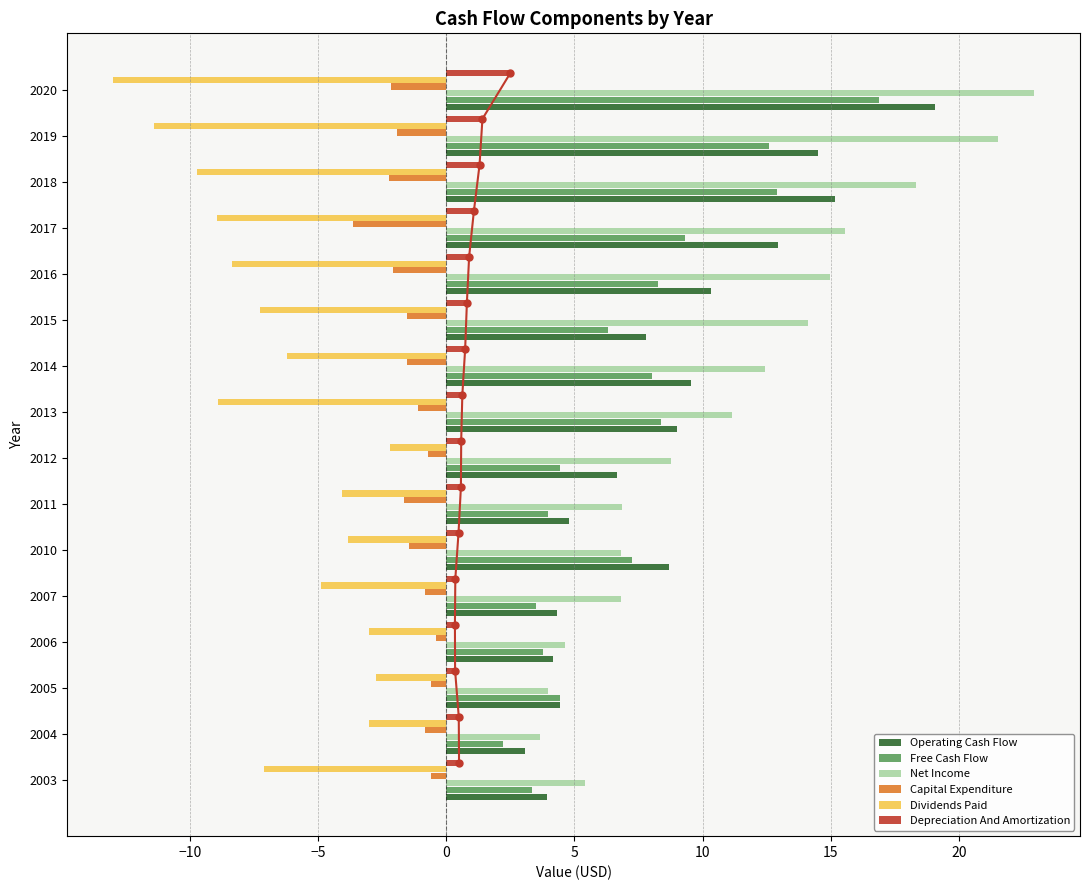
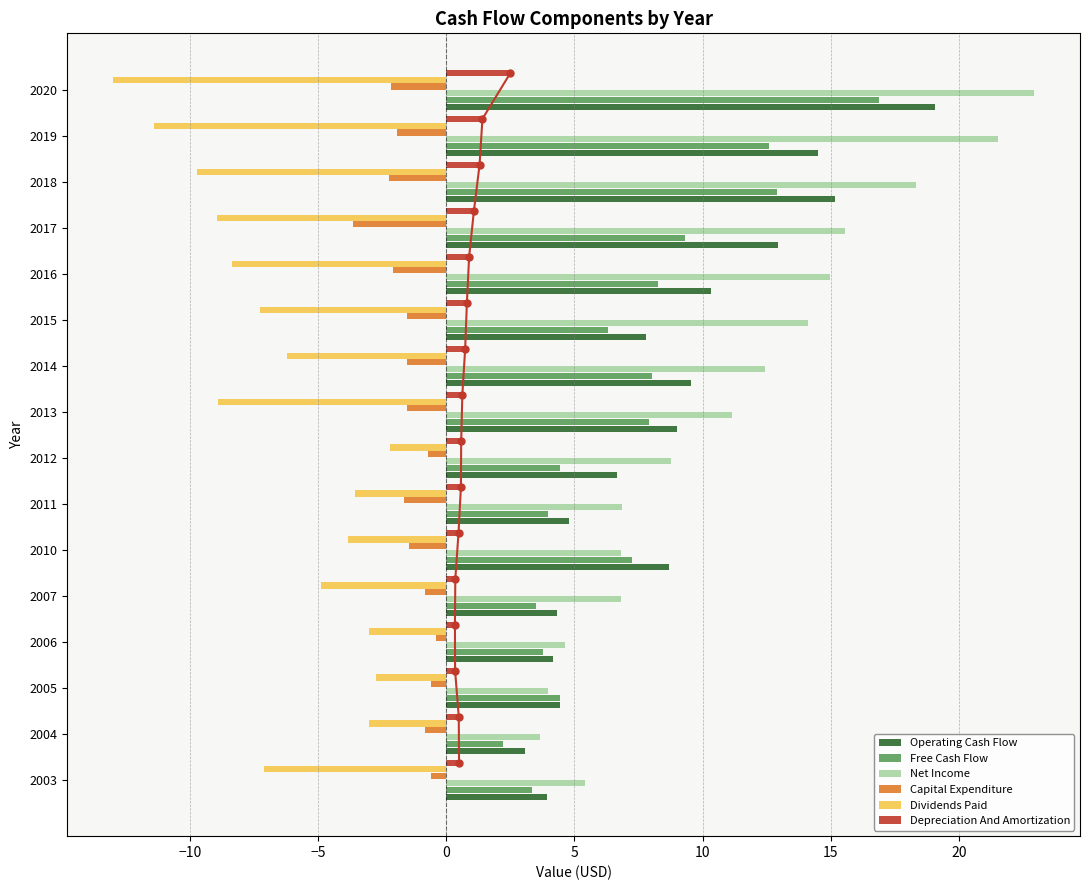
Capital Expenditure, 2013: -1.1 -> -1.5
Free Cash Flow, 2013: 8.4 -> 7.9
Dividends Paid, 2011: -4.1 -> -3.6
